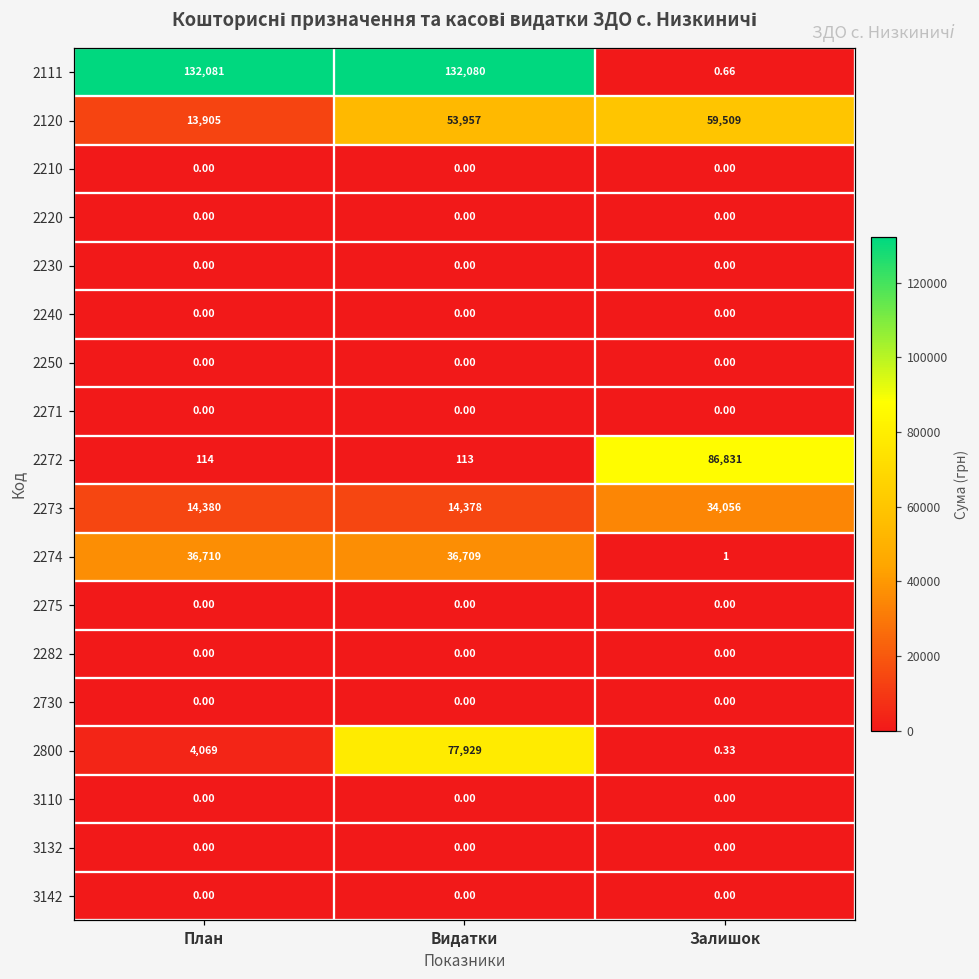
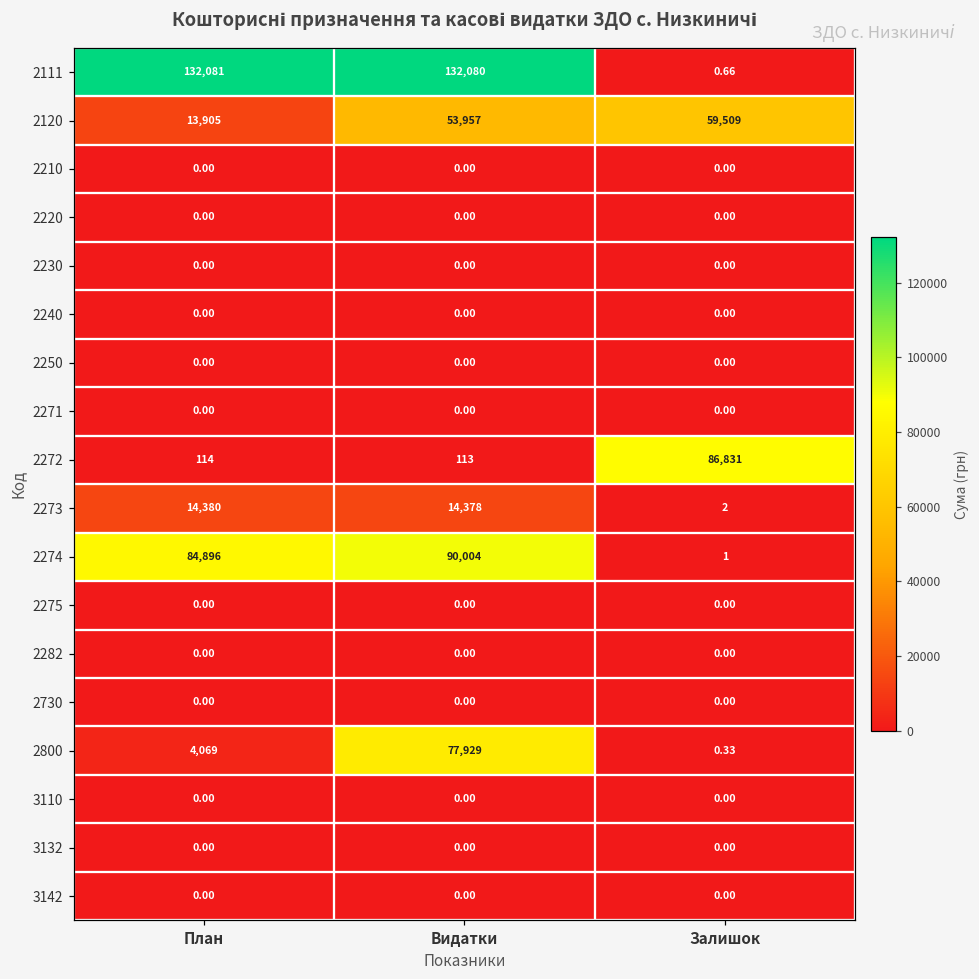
2273, Залишок: 34,056 -> 2
2274, План: 36,710 -> 84,896
2274, Видатки: 36,709 -> 90,004
